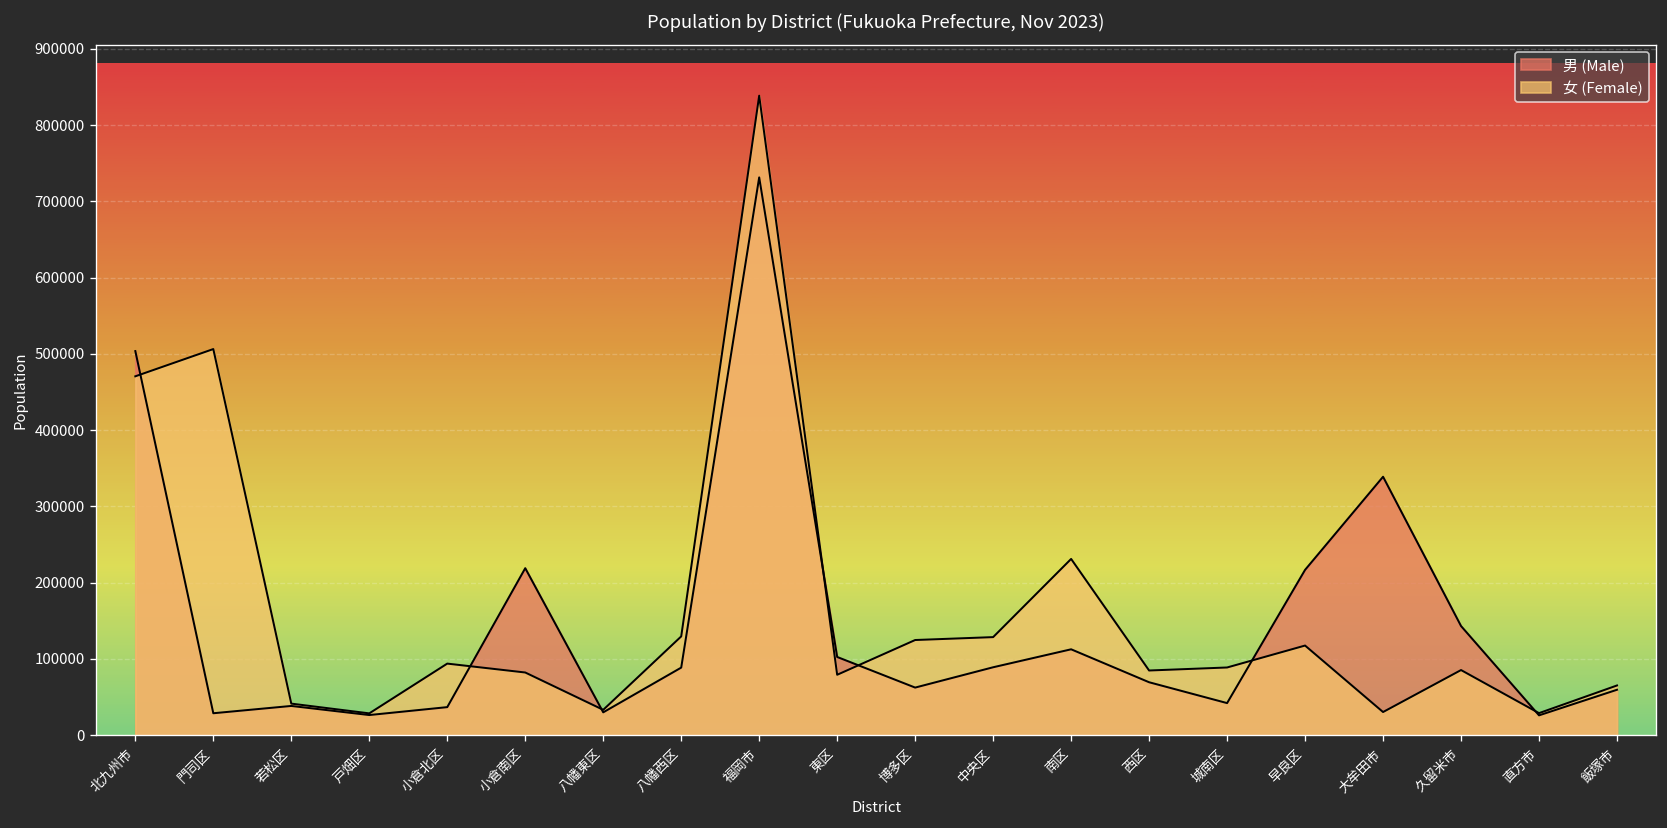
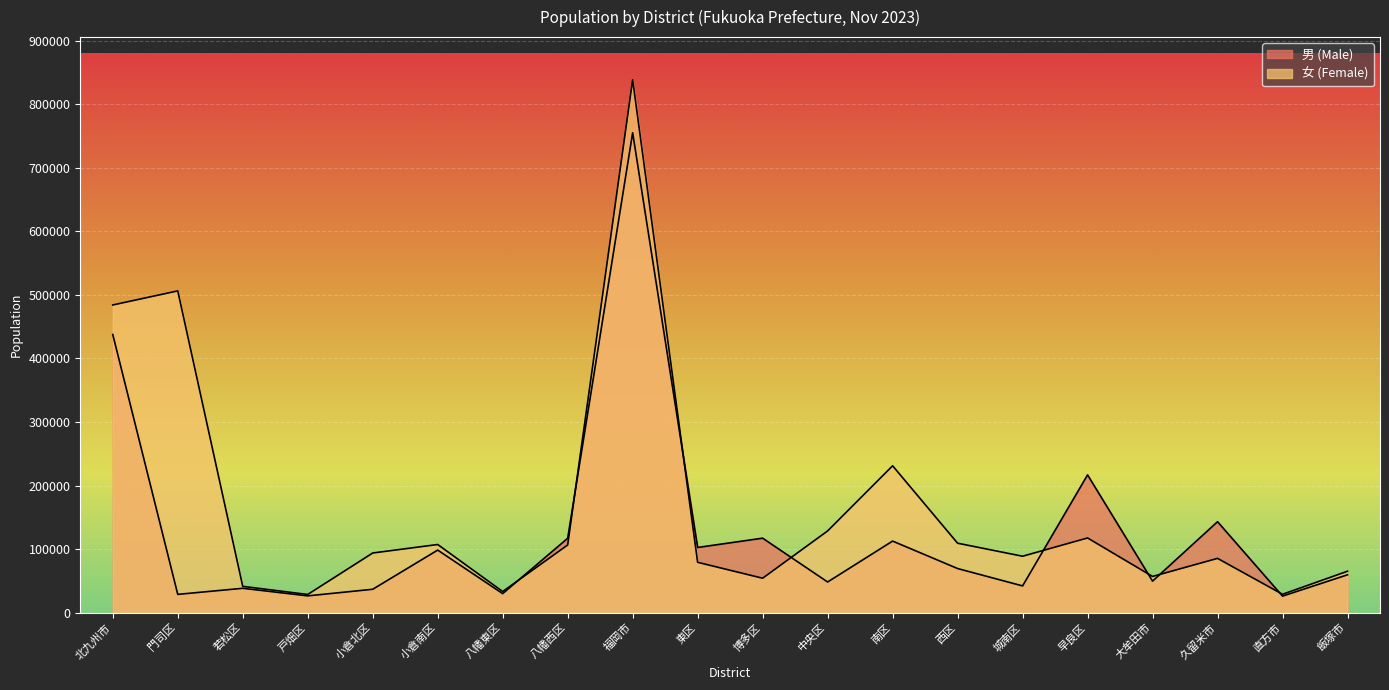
男 (Male), 北九州市: 500000 -> 440000
女 (Female), 北九州市: 470000 -> 480000
男 (Male), 小倉南区: 220000 -> 100000
女 (Female), 小倉南区: 80000 -> 110000
男 (Male), 八幡西区: 90000 -> 120000
女 (Female), 八幡西区: 130000 -> 110000
男 (Male), 福岡市: 730000 -> 760000
男 (Male), 博多区: 60000 -> 120000
女 (Female), 博多区: 120000 -> 50000
男 (Male), 中央区: 90000 -> 50000
女 (Female), 西区: 80000 -> 110000
男 (Male), 大牟田市: 340000 -> 50000
女 (Female), 大牟田市: 30000 -> 60000
